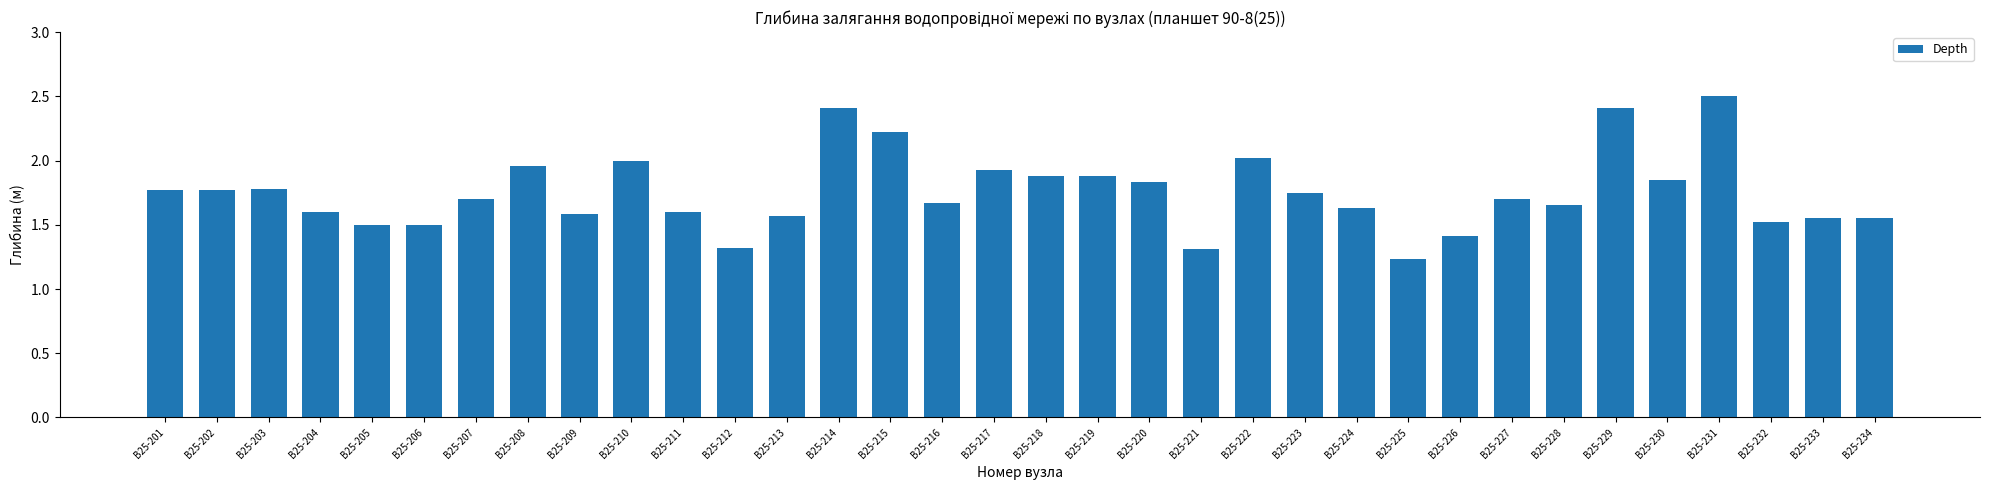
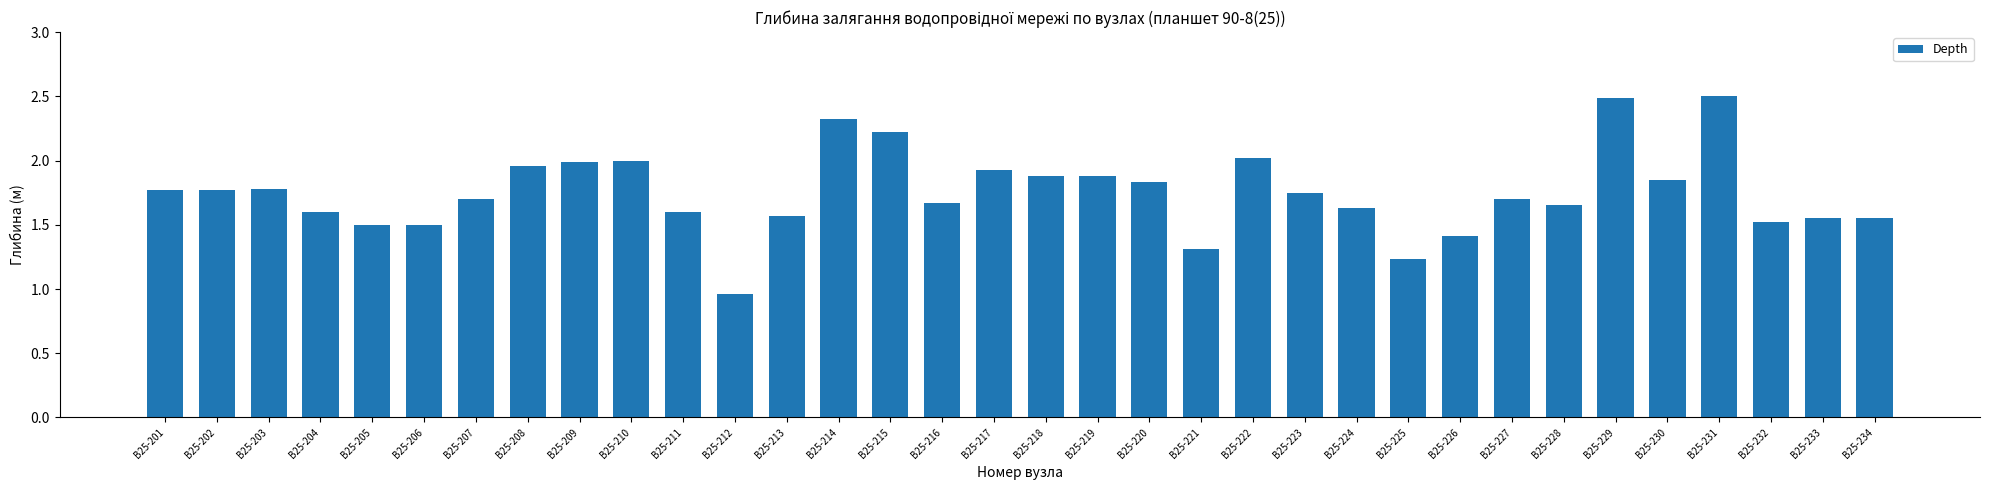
В25-209: 1.58 -> 1.99
В25-212: 1.32 -> 0.96
В25-214: 2.41 -> 2.32
В25-229: 2.41 -> 2.49
